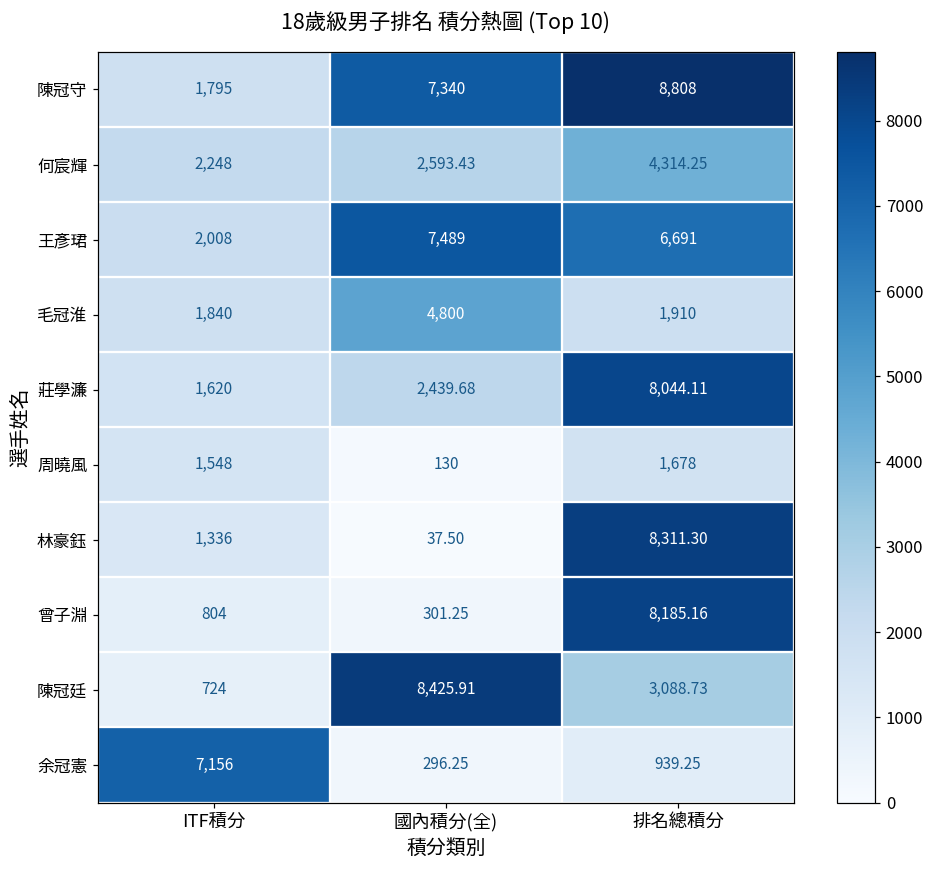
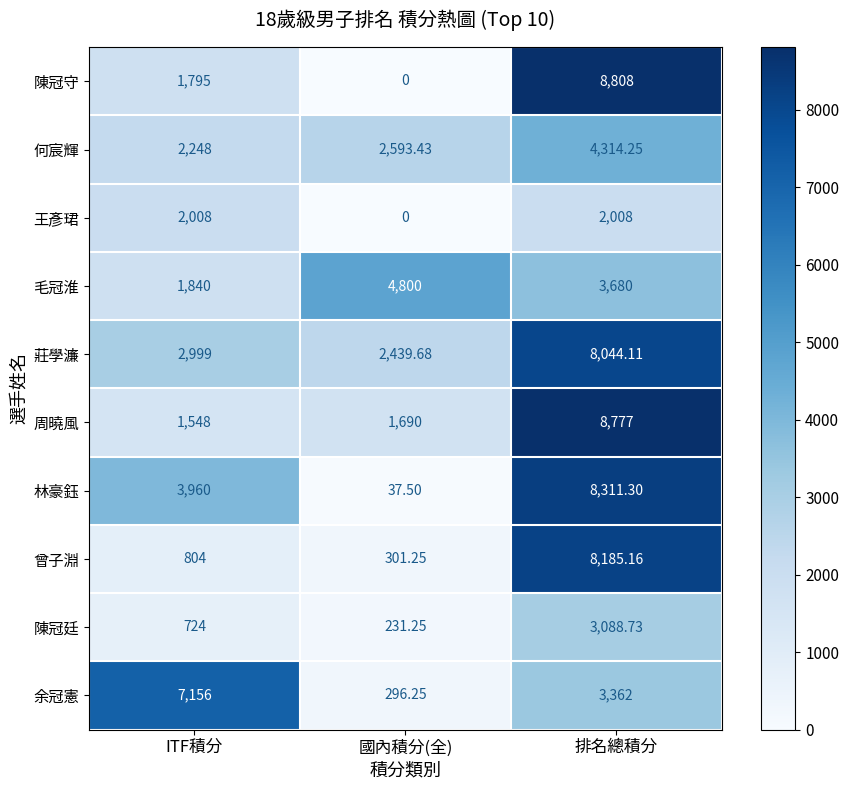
陳冠守, 國內積分(全): 7,340 -> 0
王彥珺, 國內積分(全): 7,489 -> 0
王彥珺, 排名總積分: 6,691 -> 2,008
毛冠淮, 排名總積分: 1,910 -> 3,680
莊學濂, ITF積分: 1,620 -> 2,999
周曉風, 國內積分(全): 130 -> 1,690
周曉風, 排名總積分: 1,678 -> 8,777
林豪鈺, ITF積分: 1,336 -> 3,960
陳冠廷, 國內積分(全): 8,425.91 -> 231.25
余冠憲, 排名總積分: 939.25 -> 3,362
